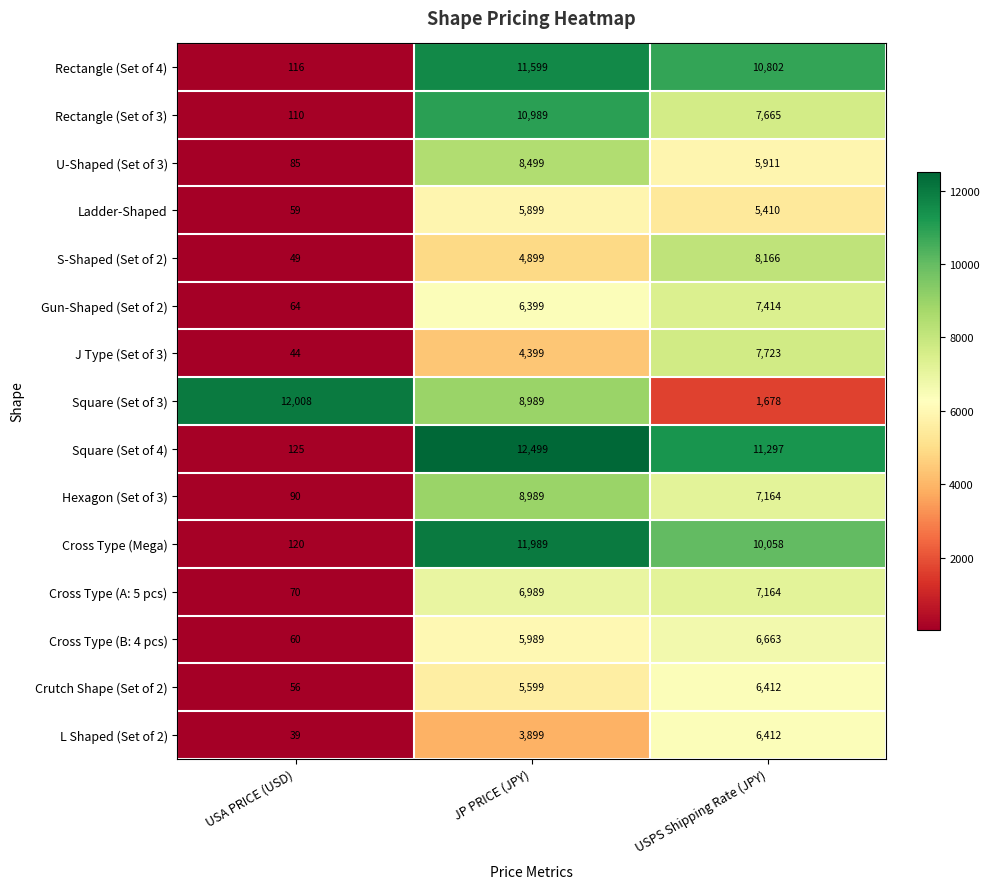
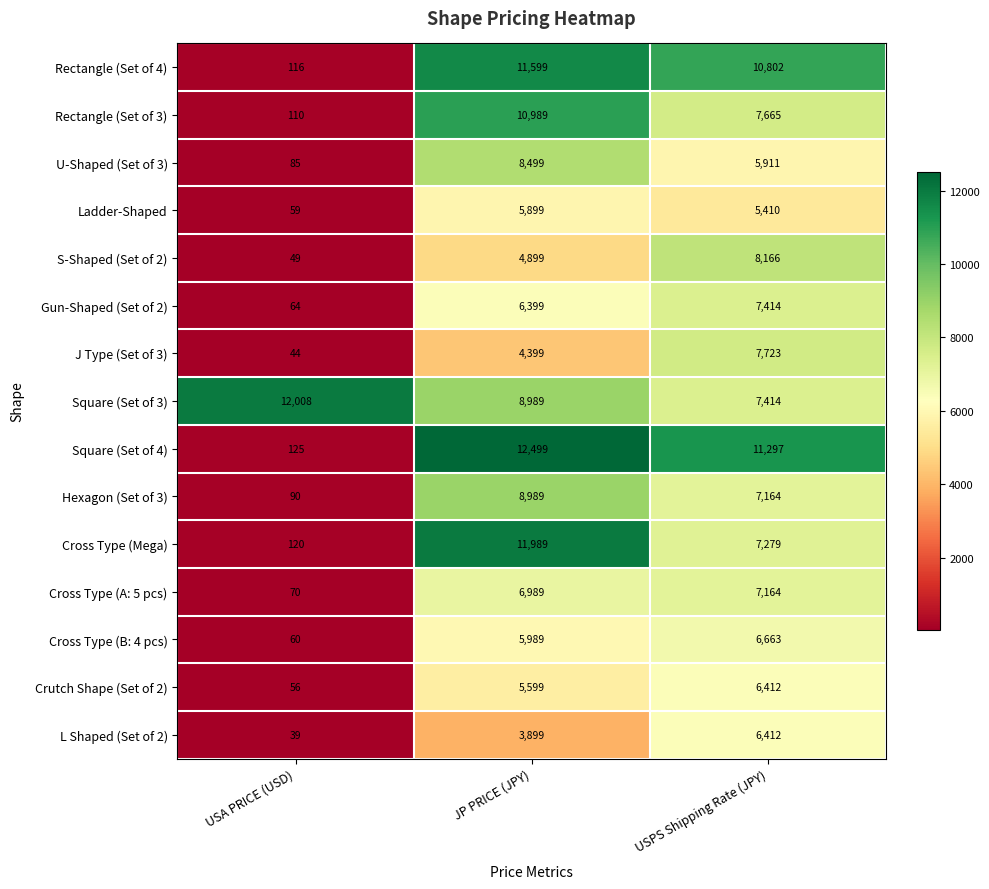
Square (Set of 3), USPS Shipping Rate (JPY): 1,678 -> 7,414
Cross Type (Mega), USPS Shipping Rate (JPY): 10,058 -> 7,279
